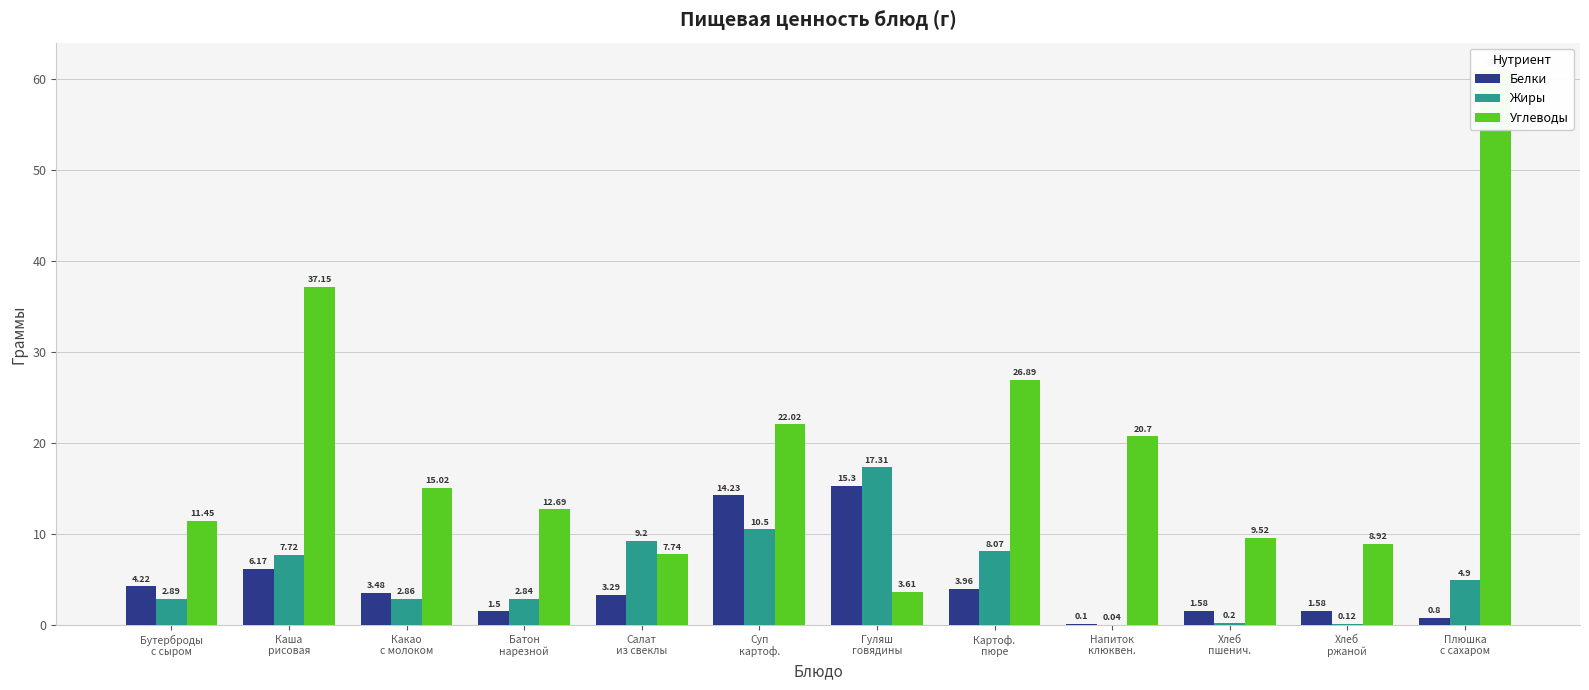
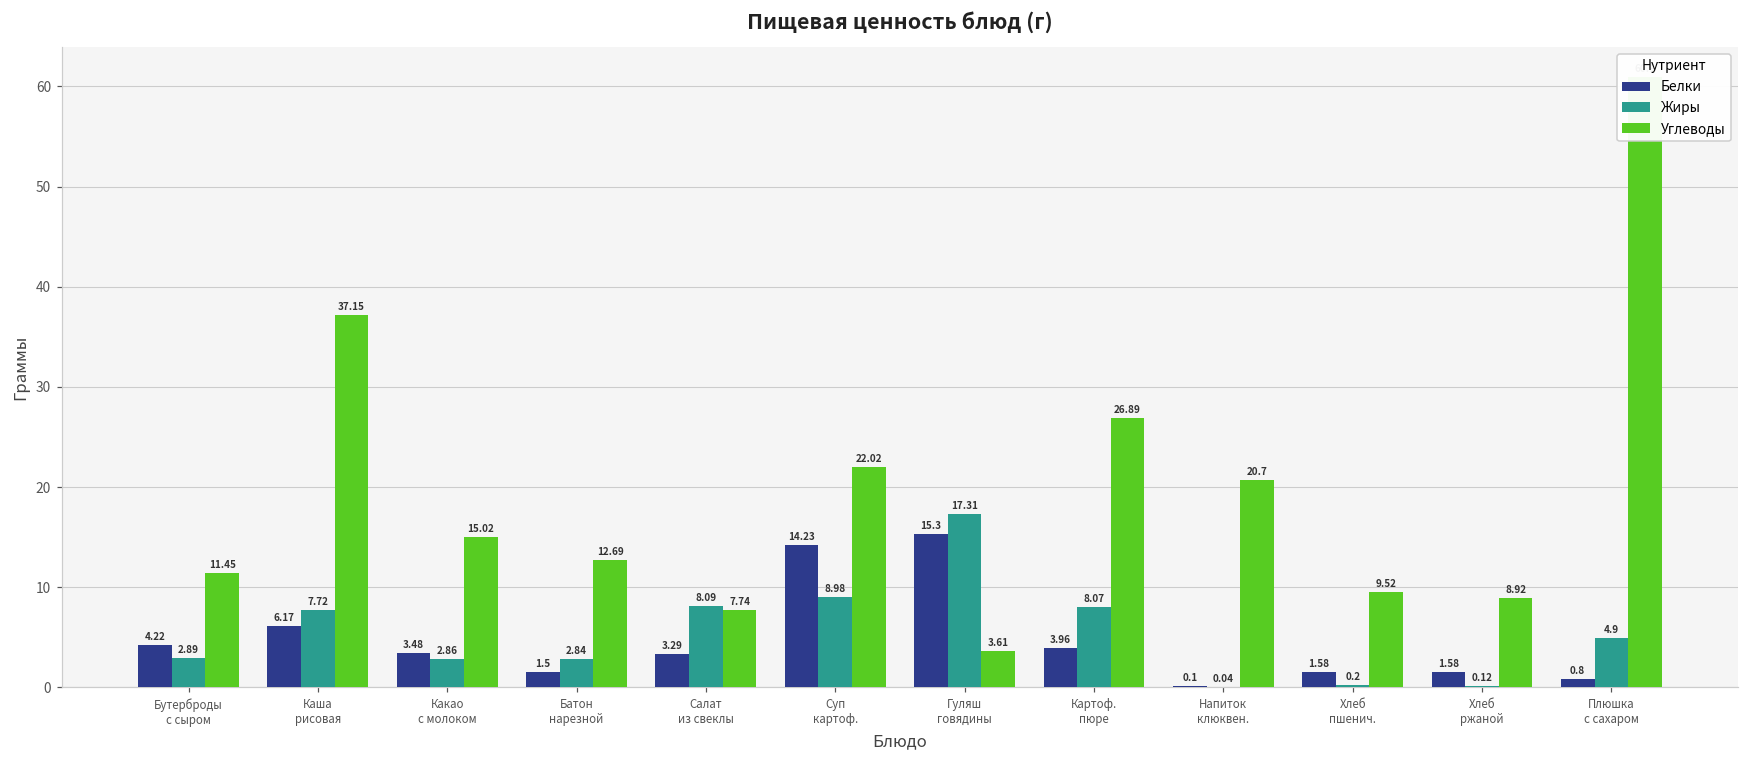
Жиры, Салат из свеклы: 9.2 -> 8.09
Жиры, Суп картоф.: 10.5 -> 8.98
